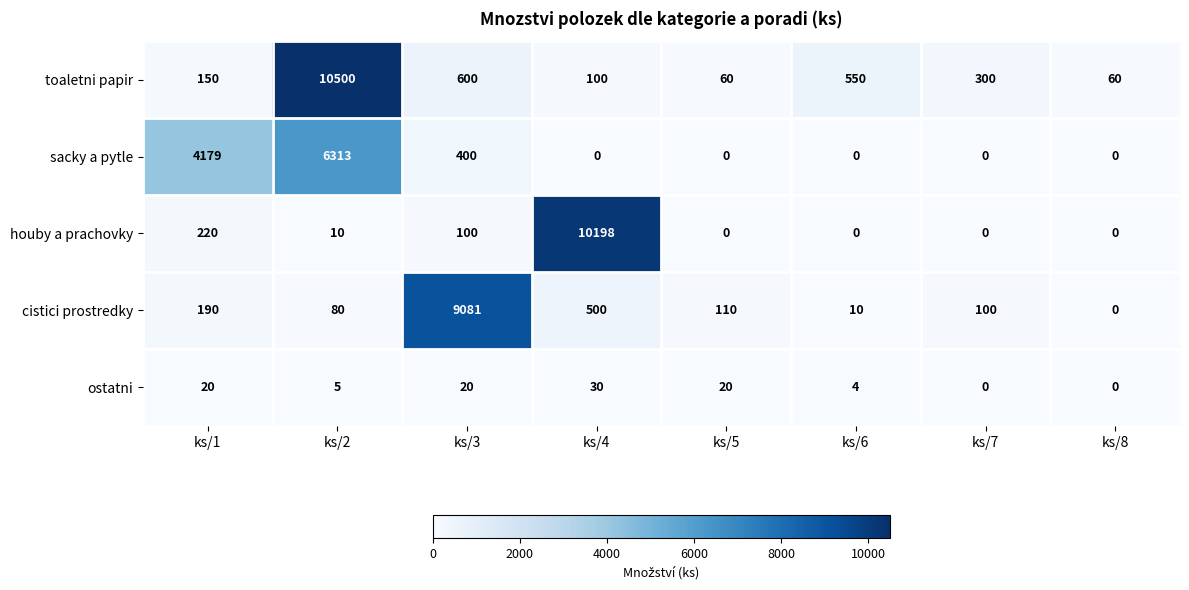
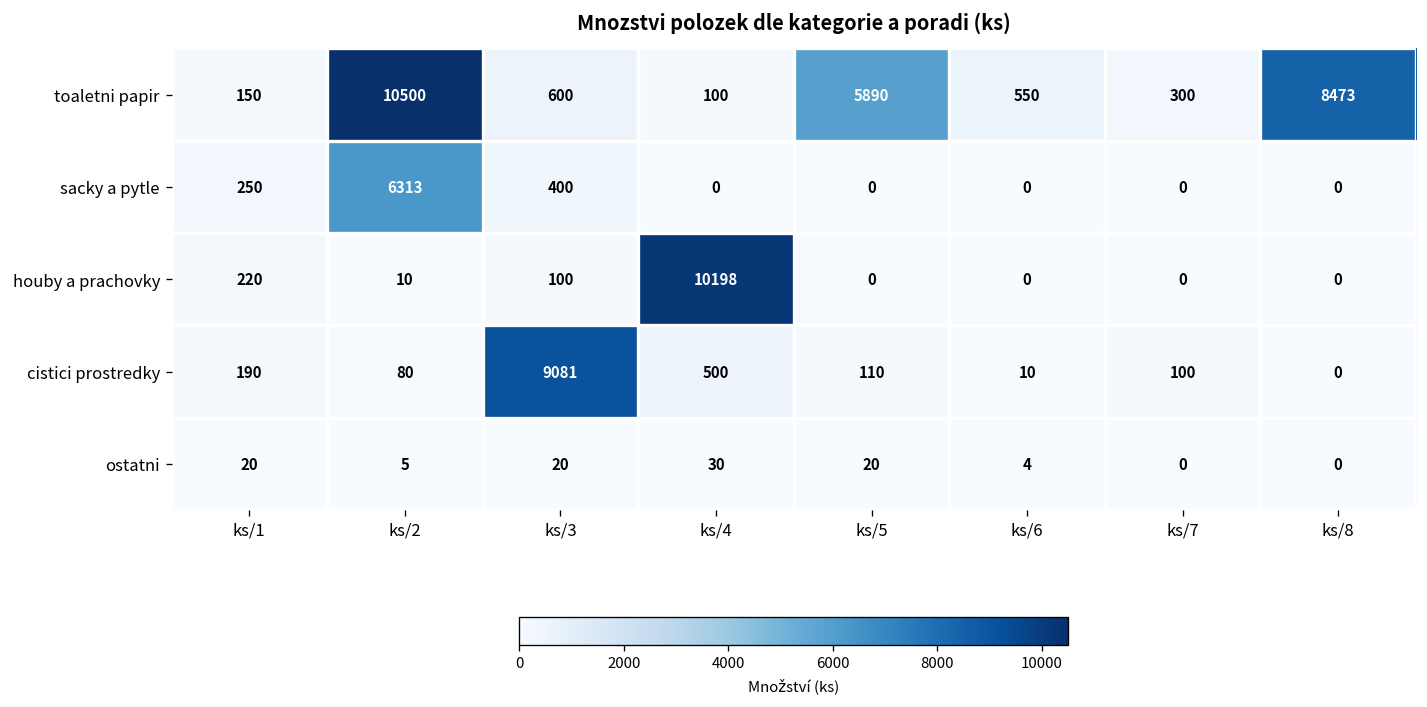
toaletni papir, ks/5: 60 -> 5890
toaletni papir, ks/8: 60 -> 8473
sacky a pytle, ks/1: 4179 -> 250
